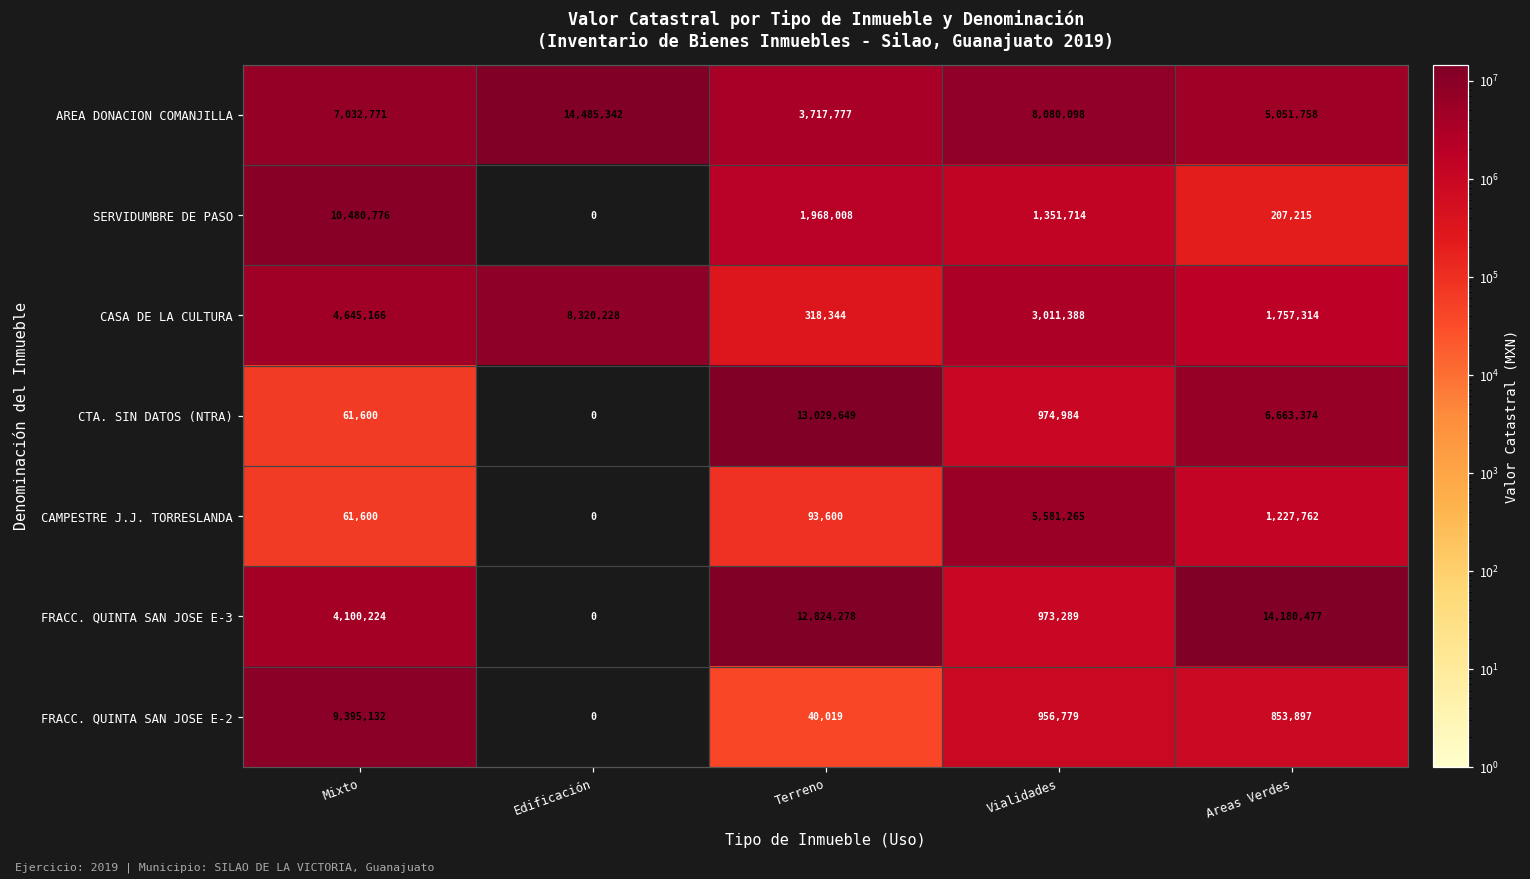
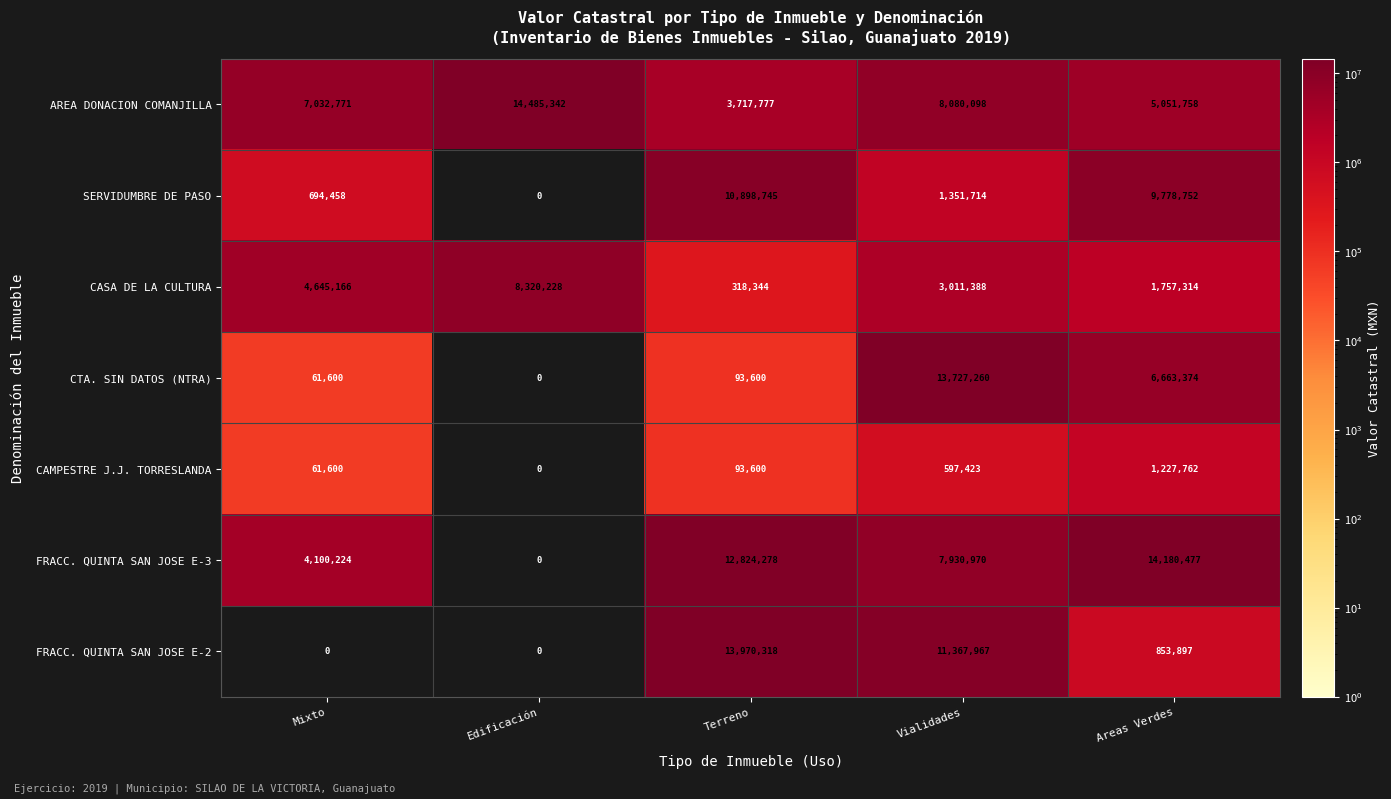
SERVIDUMBRE DE PASO, Mixto: 10,480,776 -> 694,458
SERVIDUMBRE DE PASO, Terreno: 1,968,008 -> 10,898,745
SERVIDUMBRE DE PASO, Areas Verdes: 207,215 -> 9,778,752
CTA. SIN DATOS (NTRA), Terreno: 13,029,649 -> 93,600
CTA. SIN DATOS (NTRA), Vialidades: 974,984 -> 13,727,260
CAMPESTRE J.J. TORRESLANDA, Vialidades: 5,581,265 -> 597,423
FRACC. QUINTA SAN JOSE E-3, Vialidades: 973,289 -> 7,930,970
FRACC. QUINTA SAN JOSE E-2, Mixto: 9,395,132 -> 0
FRACC. QUINTA SAN JOSE E-2, Terreno: 40,019 -> 13,970,318
FRACC. QUINTA SAN JOSE E-2, Vialidades: 956,779 -> 11,367,967
